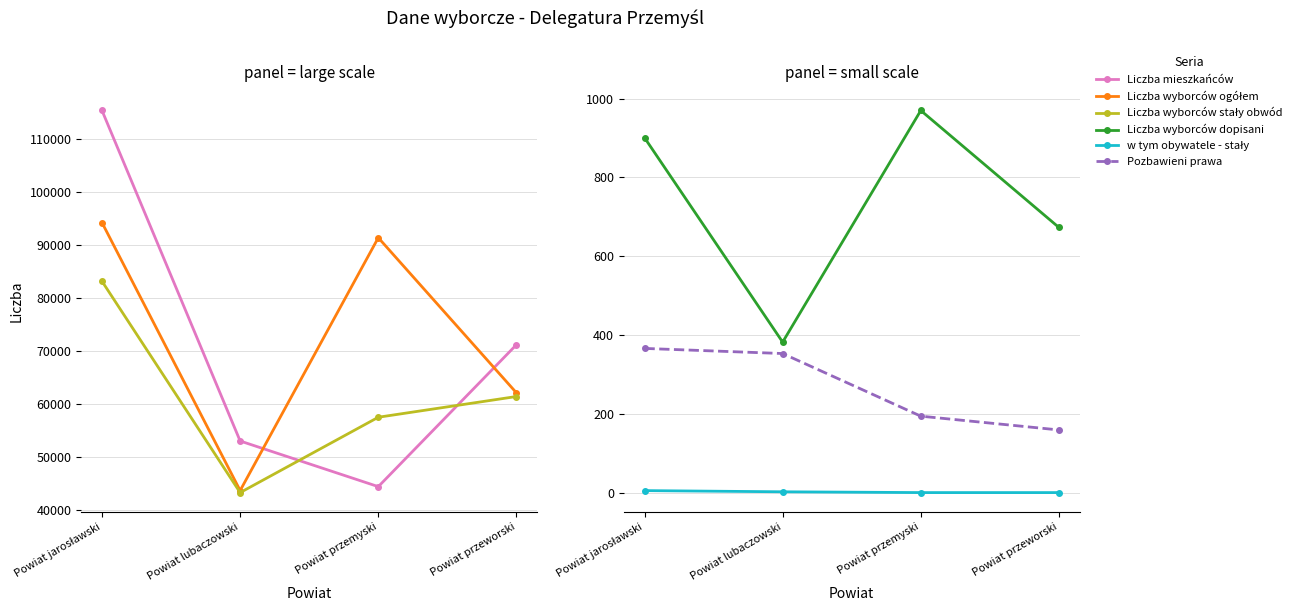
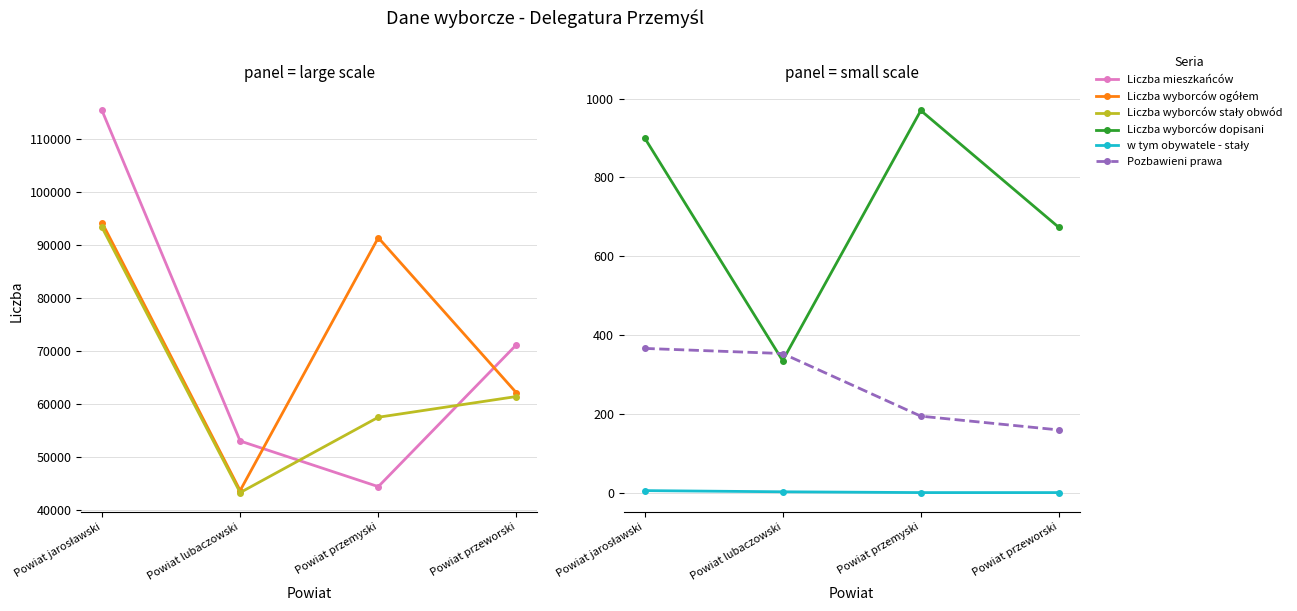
panel = large scale, Liczba wyborców stały obwód, Powiat jarosławski: 83000 -> 93000
panel = small scale, Liczba wyborców dopisani, Powiat lubaczowski: 380 -> 340
